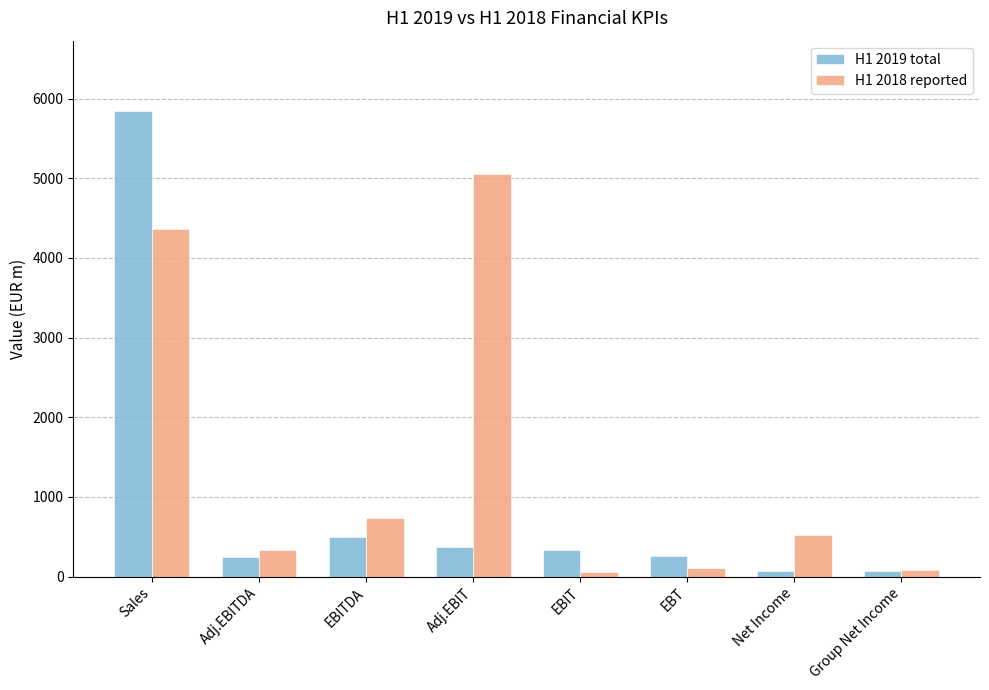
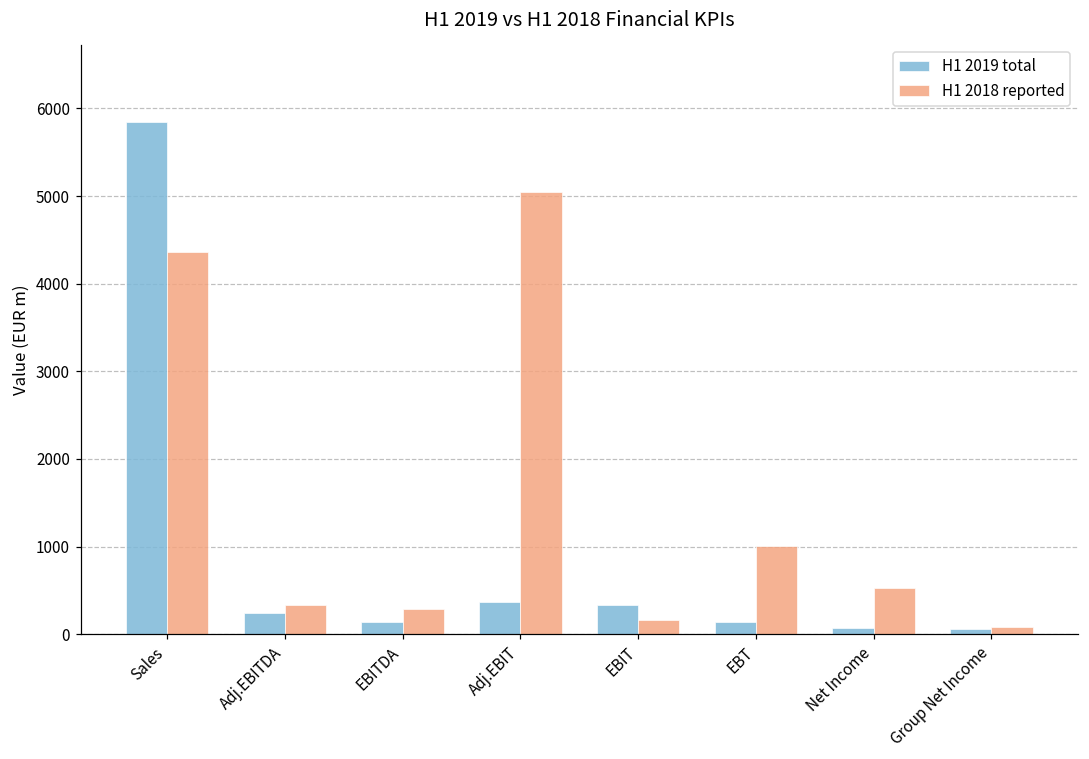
H1 2019 total, EBITDA: 500 -> 100
H1 2018 reported, EBITDA: 700 -> 300
H1 2018 reported, EBIT: 100 -> 200
H1 2019 total, EBT: 300 -> 100
H1 2018 reported, EBT: 100 -> 1000
